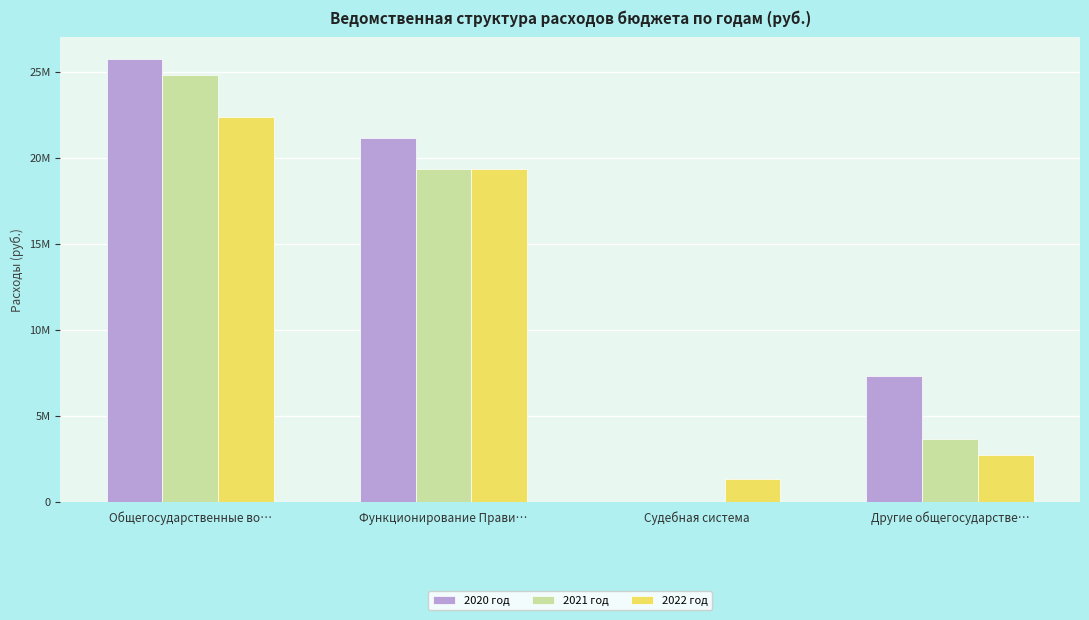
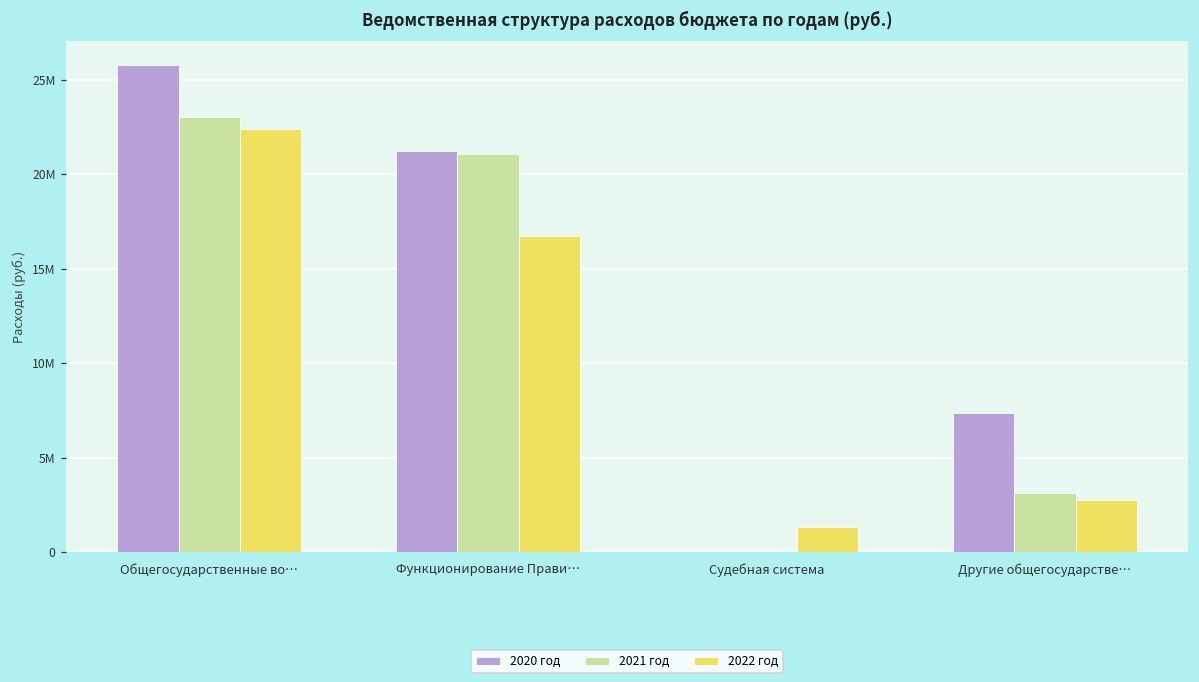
2021 год, Общегосударственные во…: 24800000 -> 23000000
2021 год, Функционирование Прави…: 19400000 -> 21100000
2022 год, Функционирование Прави…: 19400000 -> 16700000
2021 год, Другие общегосударстве…: 3700000 -> 3100000
